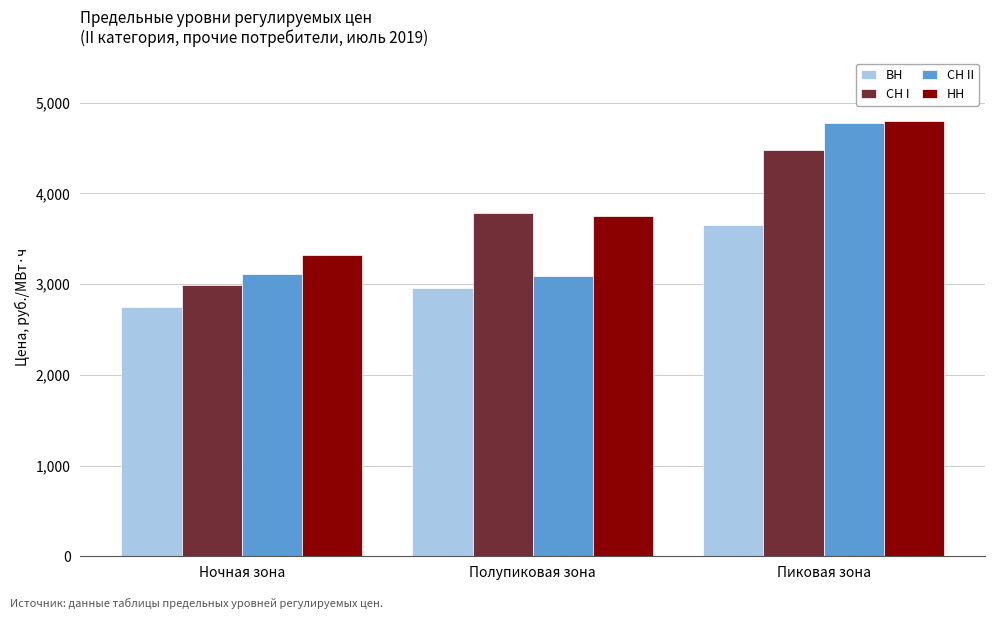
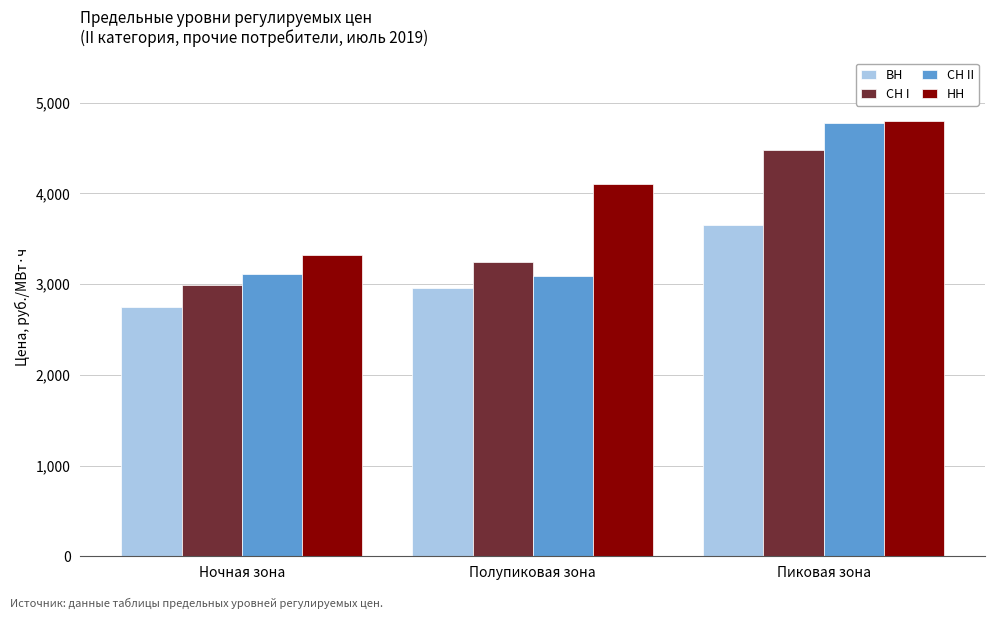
СН I, Полупиковая зона: 3,800 -> 3,200
НН, Полупиковая зона: 3,800 -> 4,100
